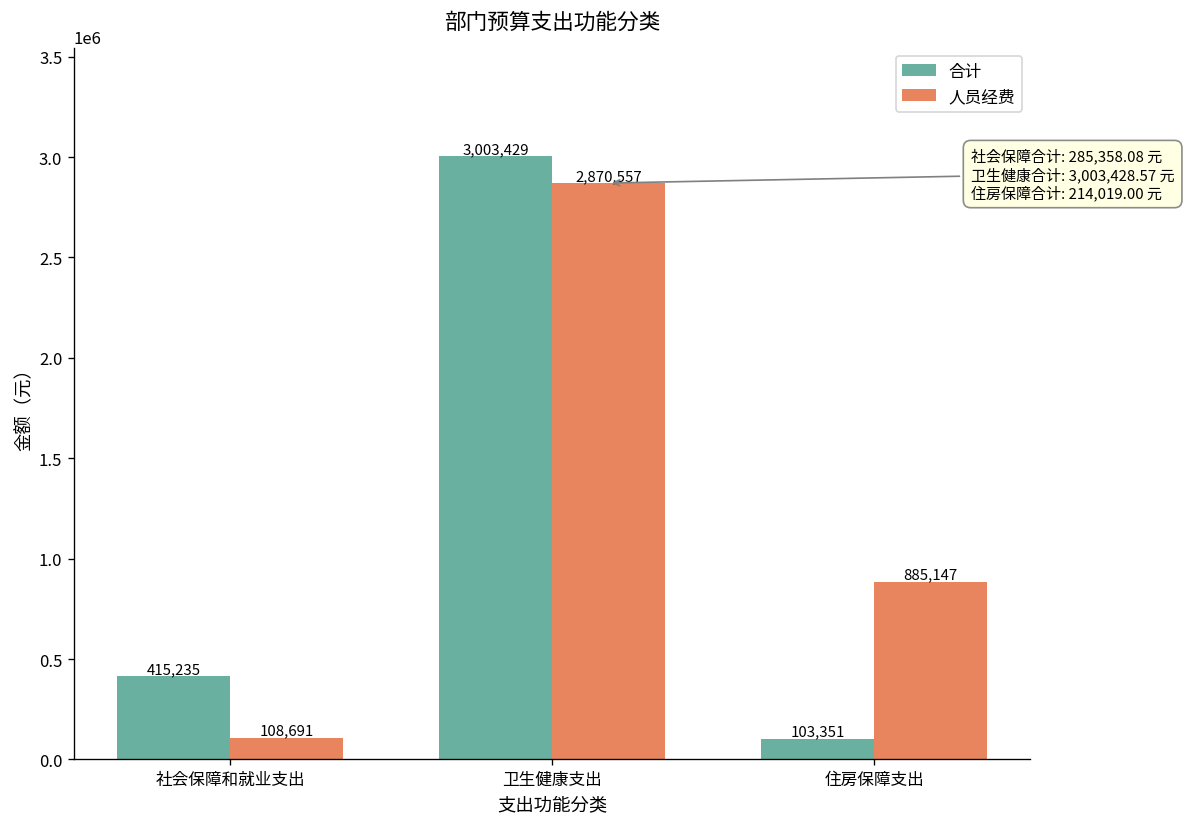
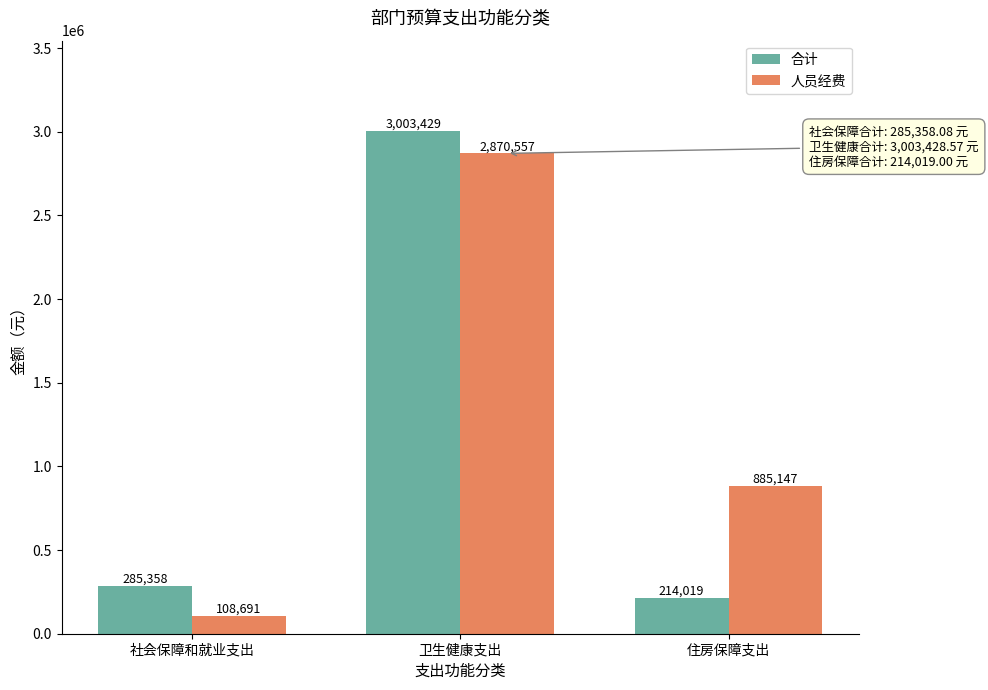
合计, 社会保障和就业支出: 415,235 -> 285,358
合计, 住房保障支出: 103,351 -> 214,019
